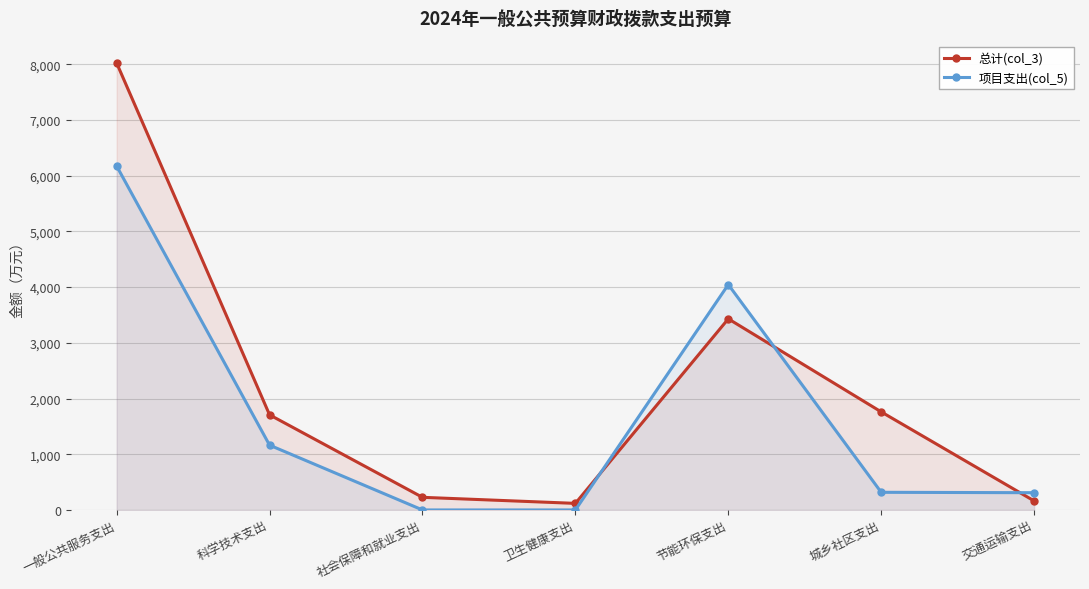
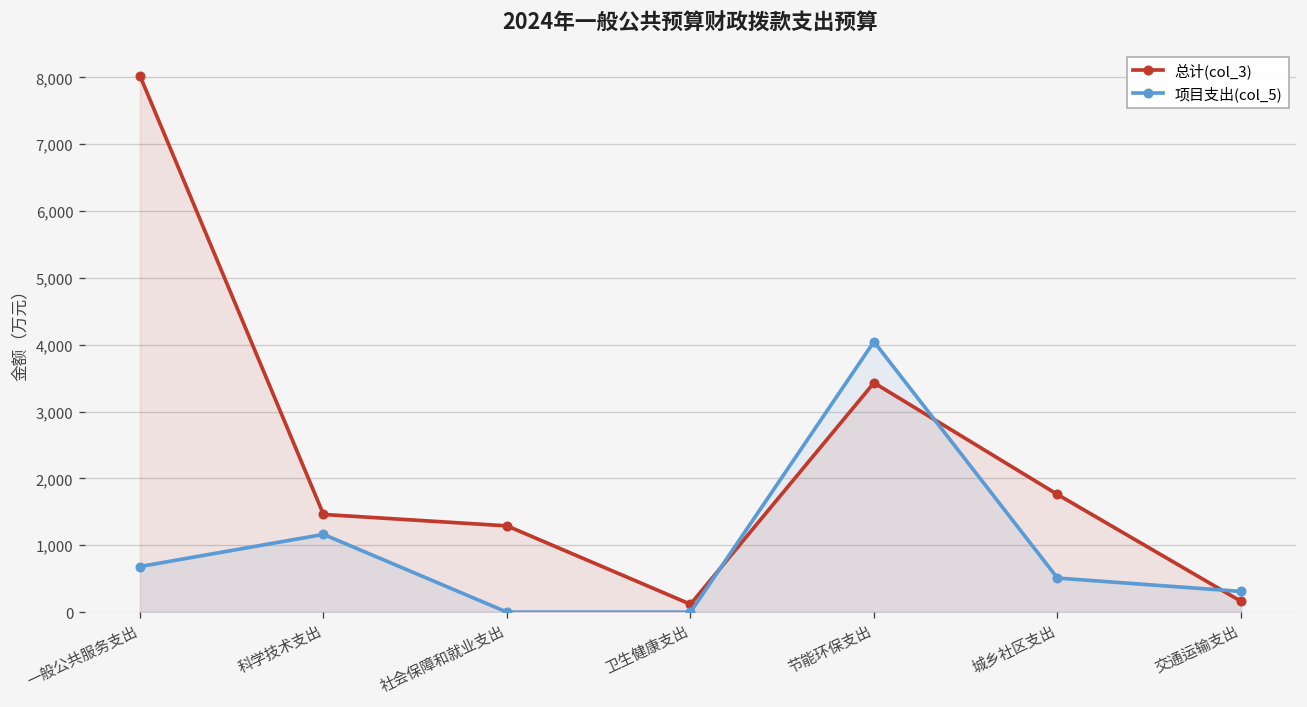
项目支出(col_5), 一般公共服务支出: 6,200 -> 700
总计(col_3), 科学技术支出: 1,700 -> 1,500
总计(col_3), 社会保障和就业支出: 200 -> 1,300
项目支出(col_5), 城乡社区支出: 300 -> 500
